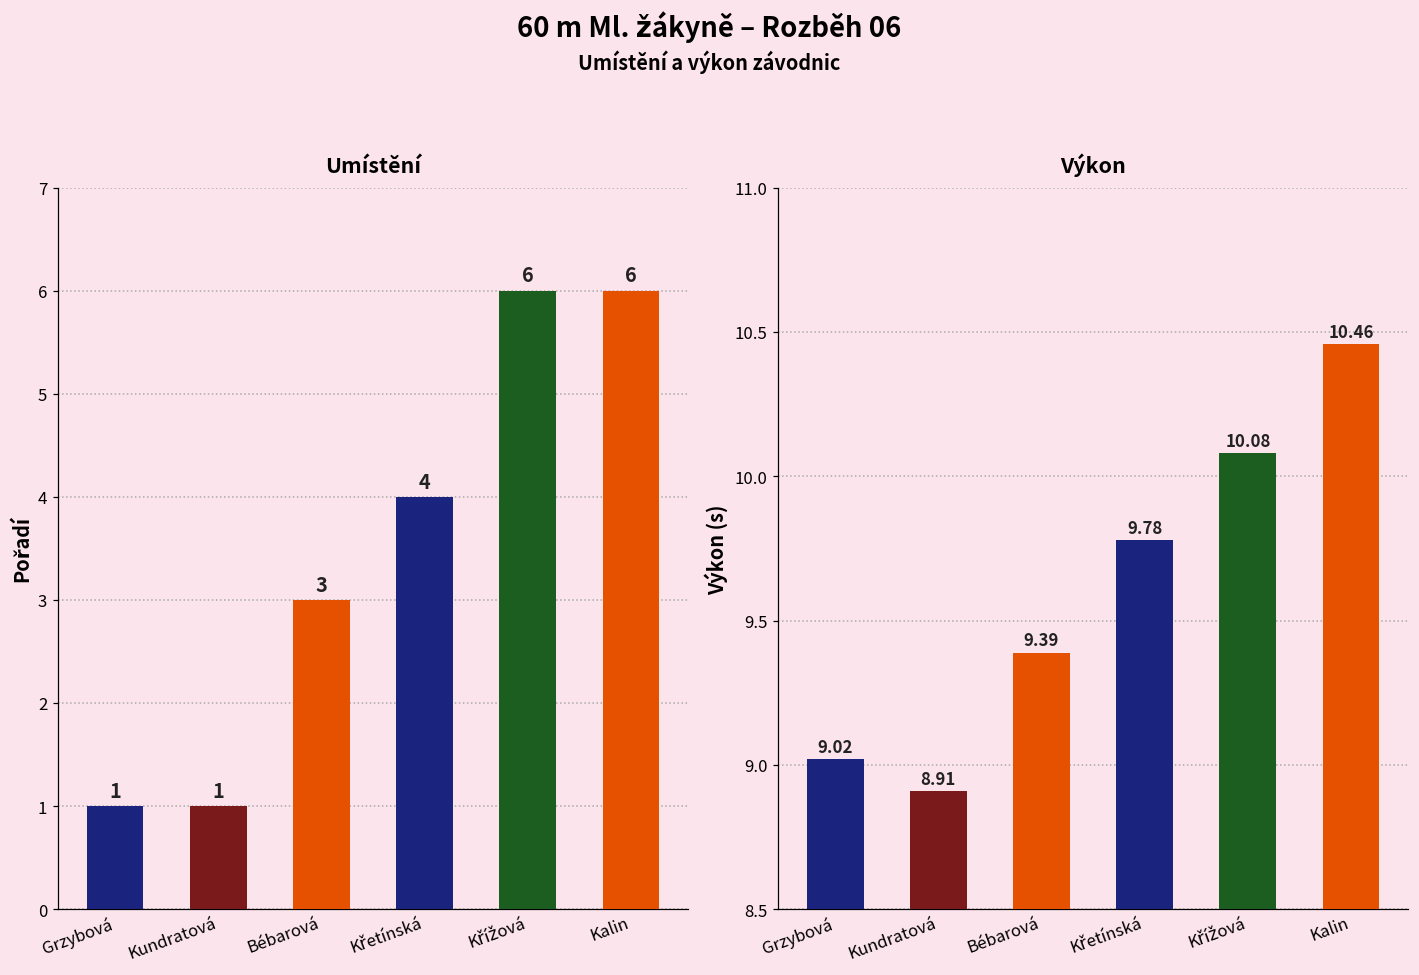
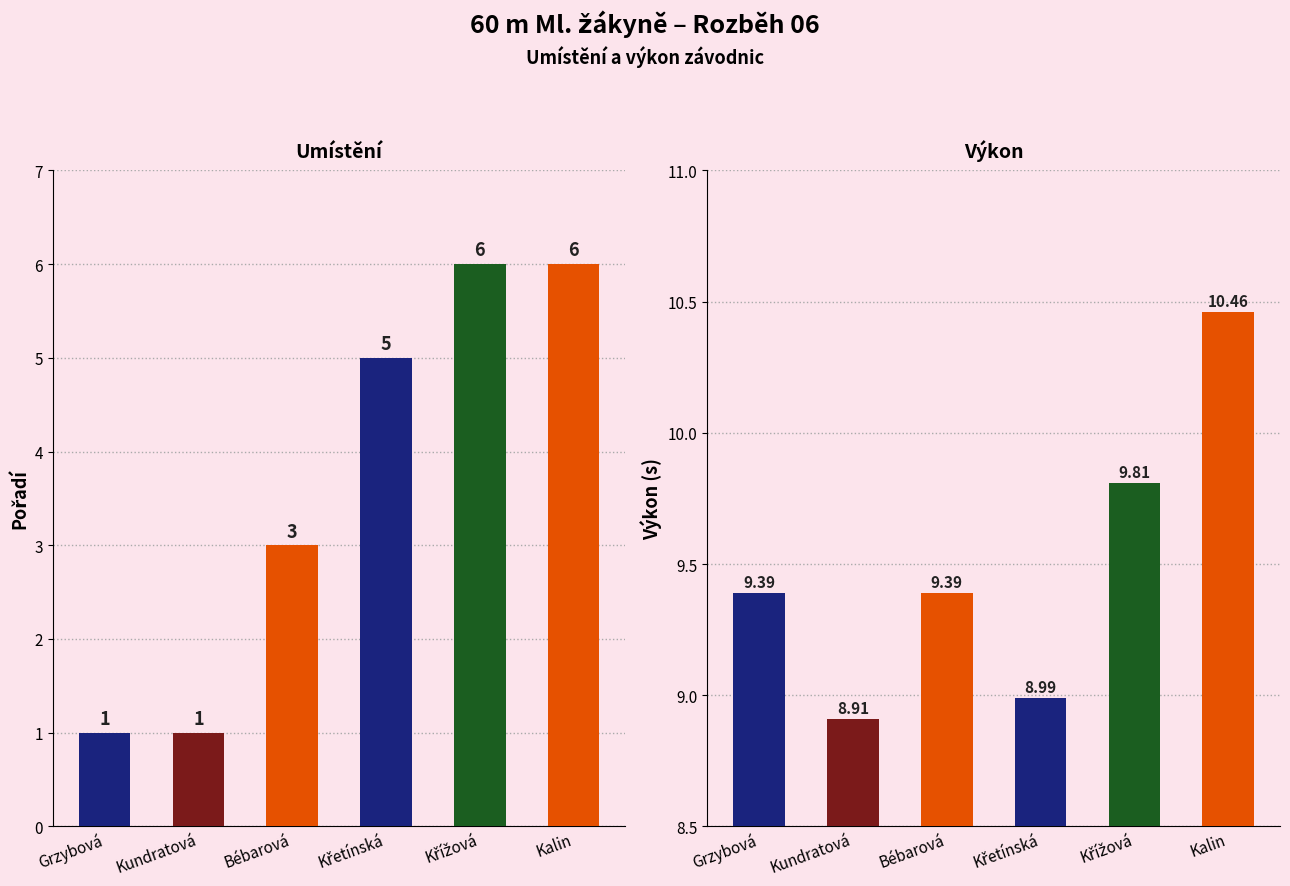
Umístění, Křetínská: 4 -> 5
Výkon, Grzybová: 9.02 -> 9.39
Výkon, Křetínská: 9.78 -> 8.99
Výkon, Křížová: 10.08 -> 9.81
